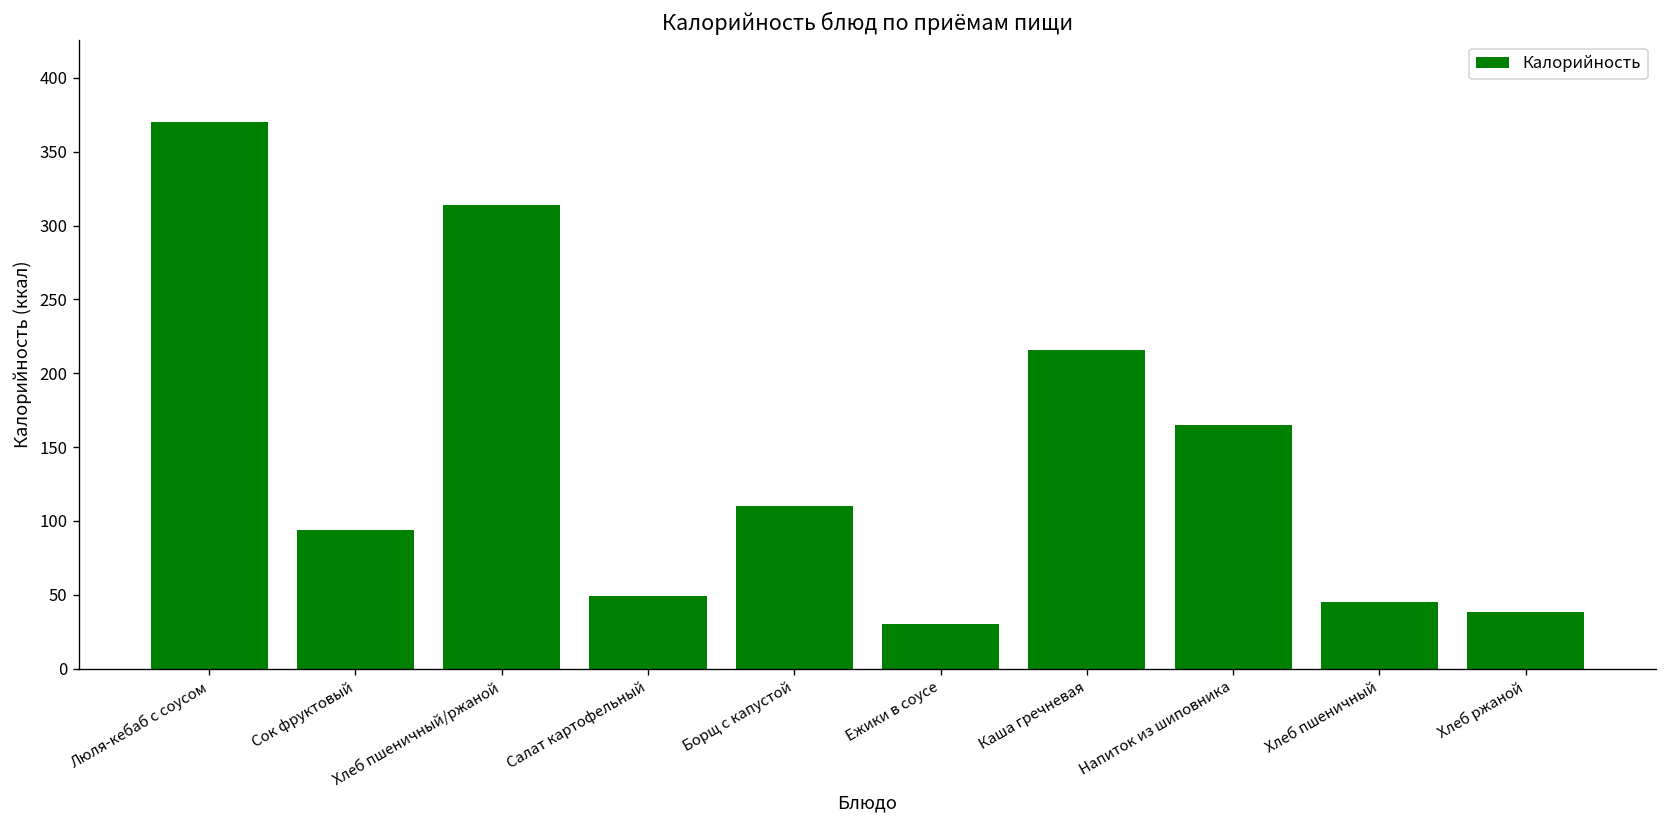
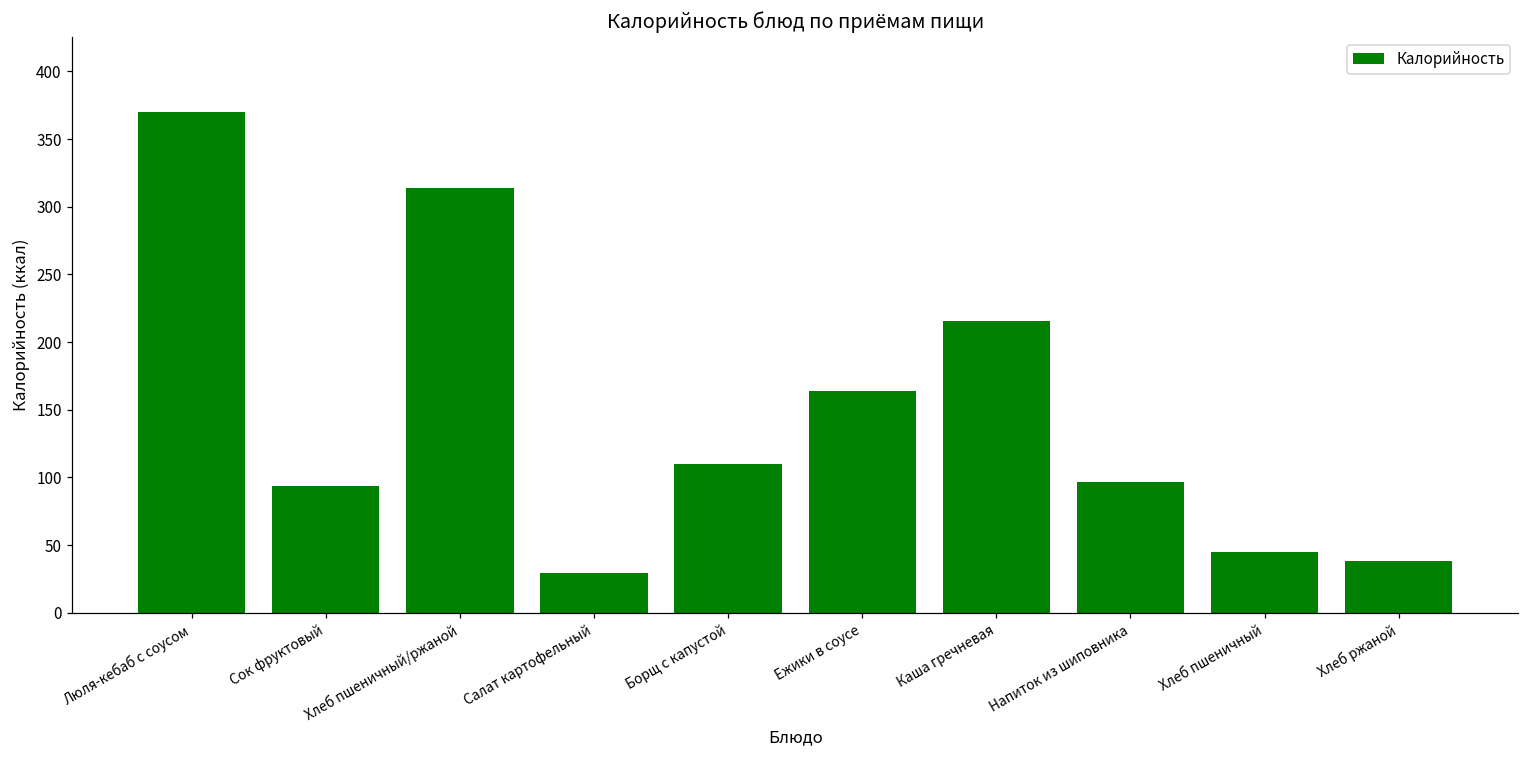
Салат картофельный: 49 -> 30
Ежики в соусе: 30 -> 164
Напиток из шиповника: 165 -> 97
